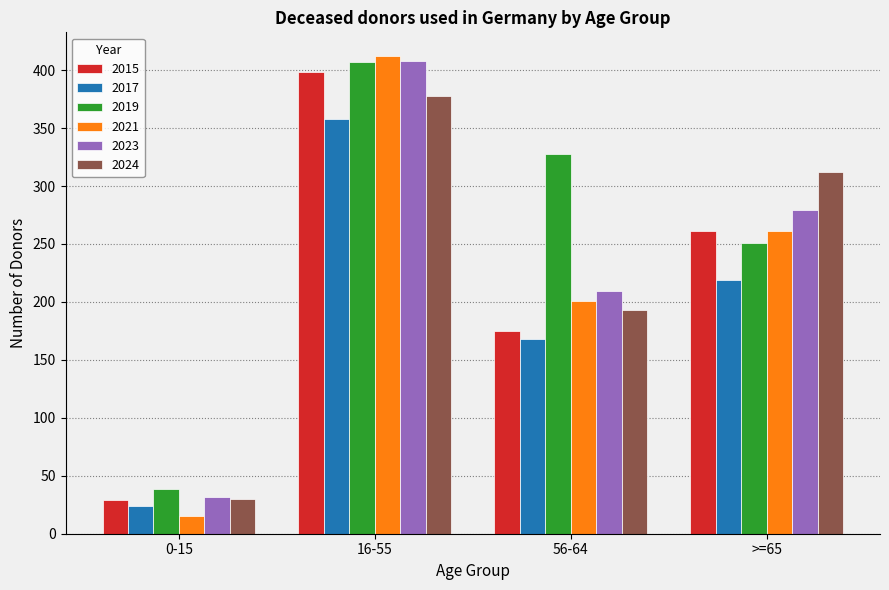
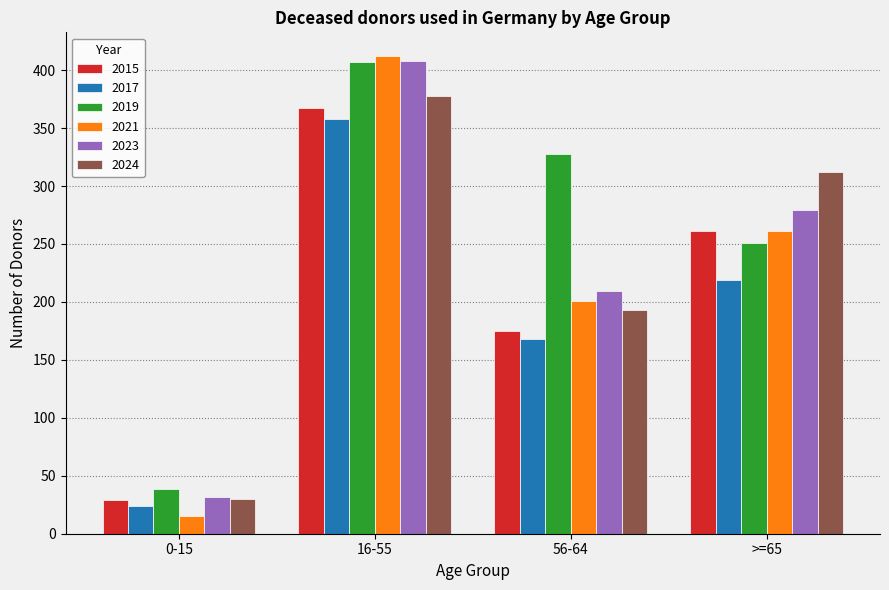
2015, 16-55: 398 -> 367
